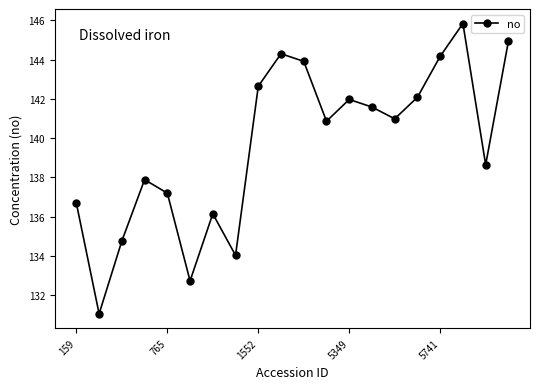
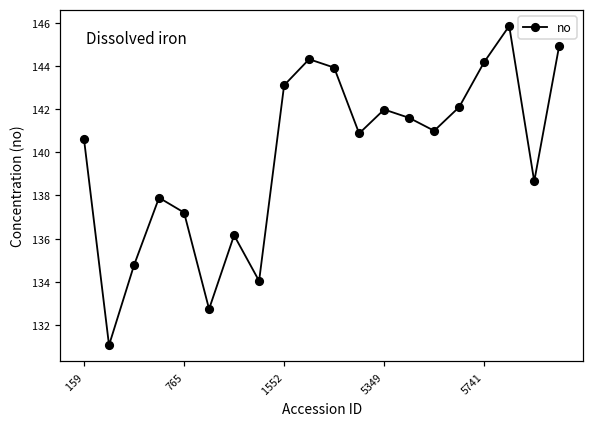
159: 136.7 -> 140.6
1552: 142.6 -> 143.1
